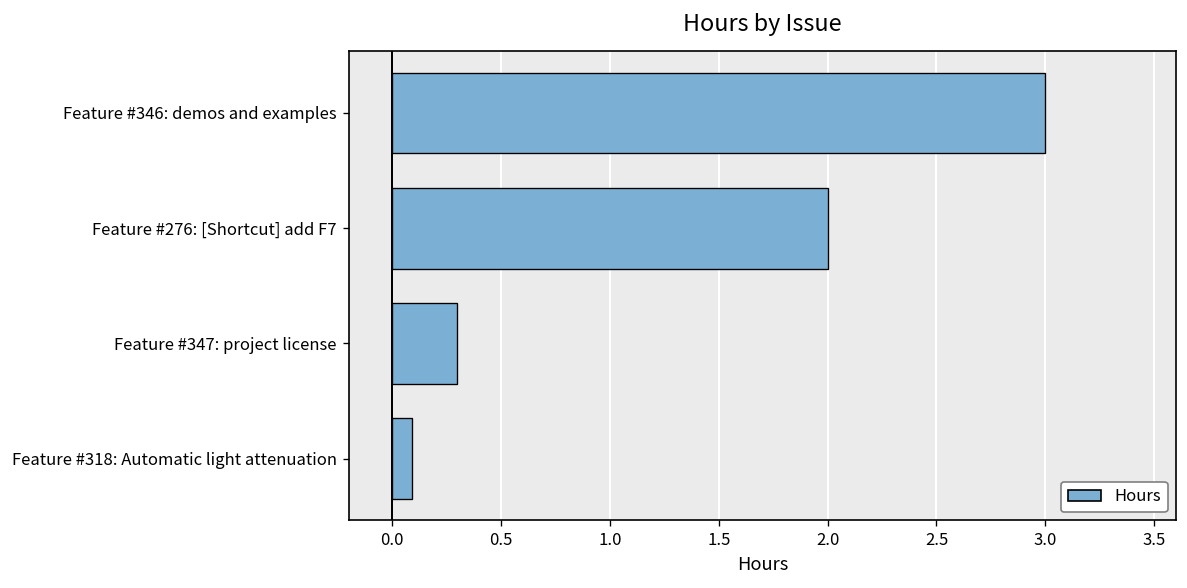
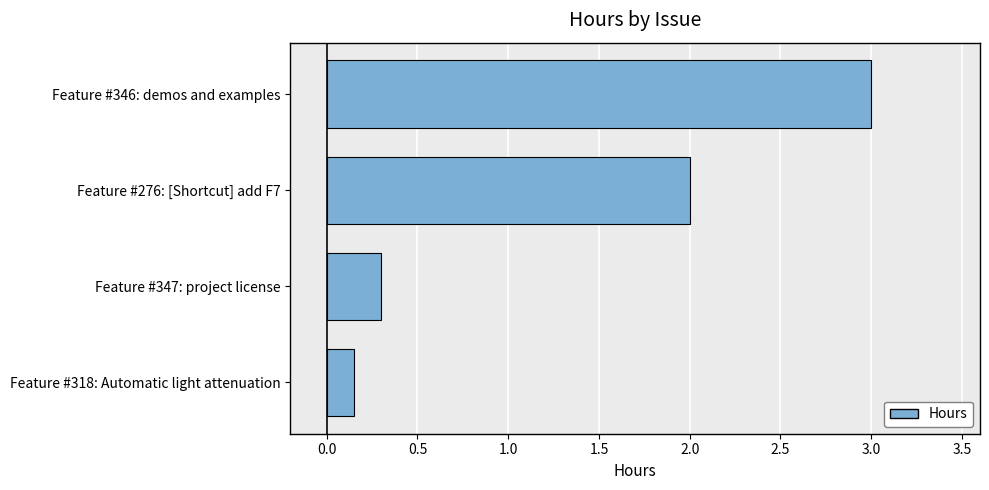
Feature #318: Automatic light attenuation: 0.09 -> 0.15
